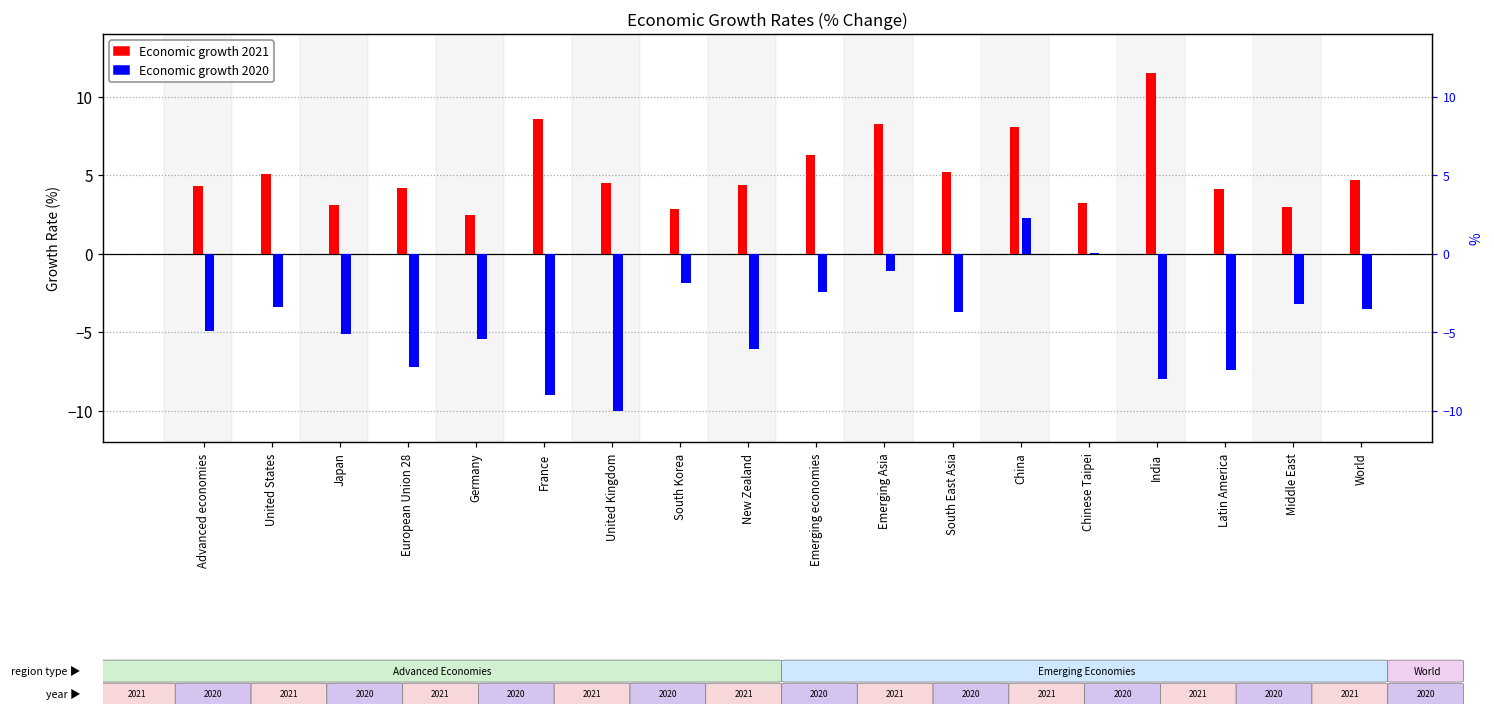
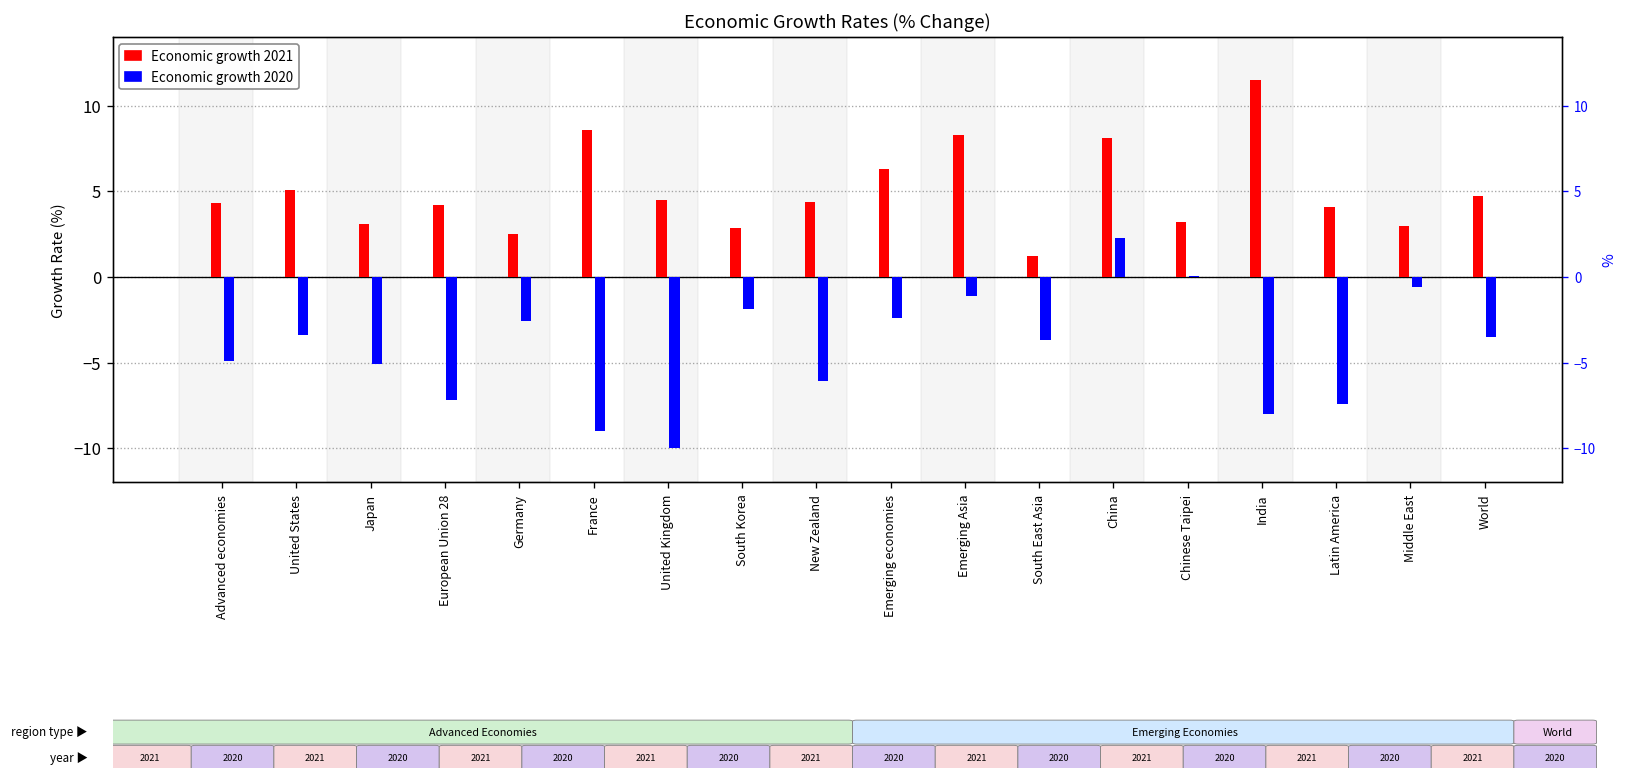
Economic growth 2020, Germany: -5.4 -> -2.6
Economic growth 2021, South East Asia: 5.2 -> 1.2
Economic growth 2020, Middle East: -3.2 -> -0.6
